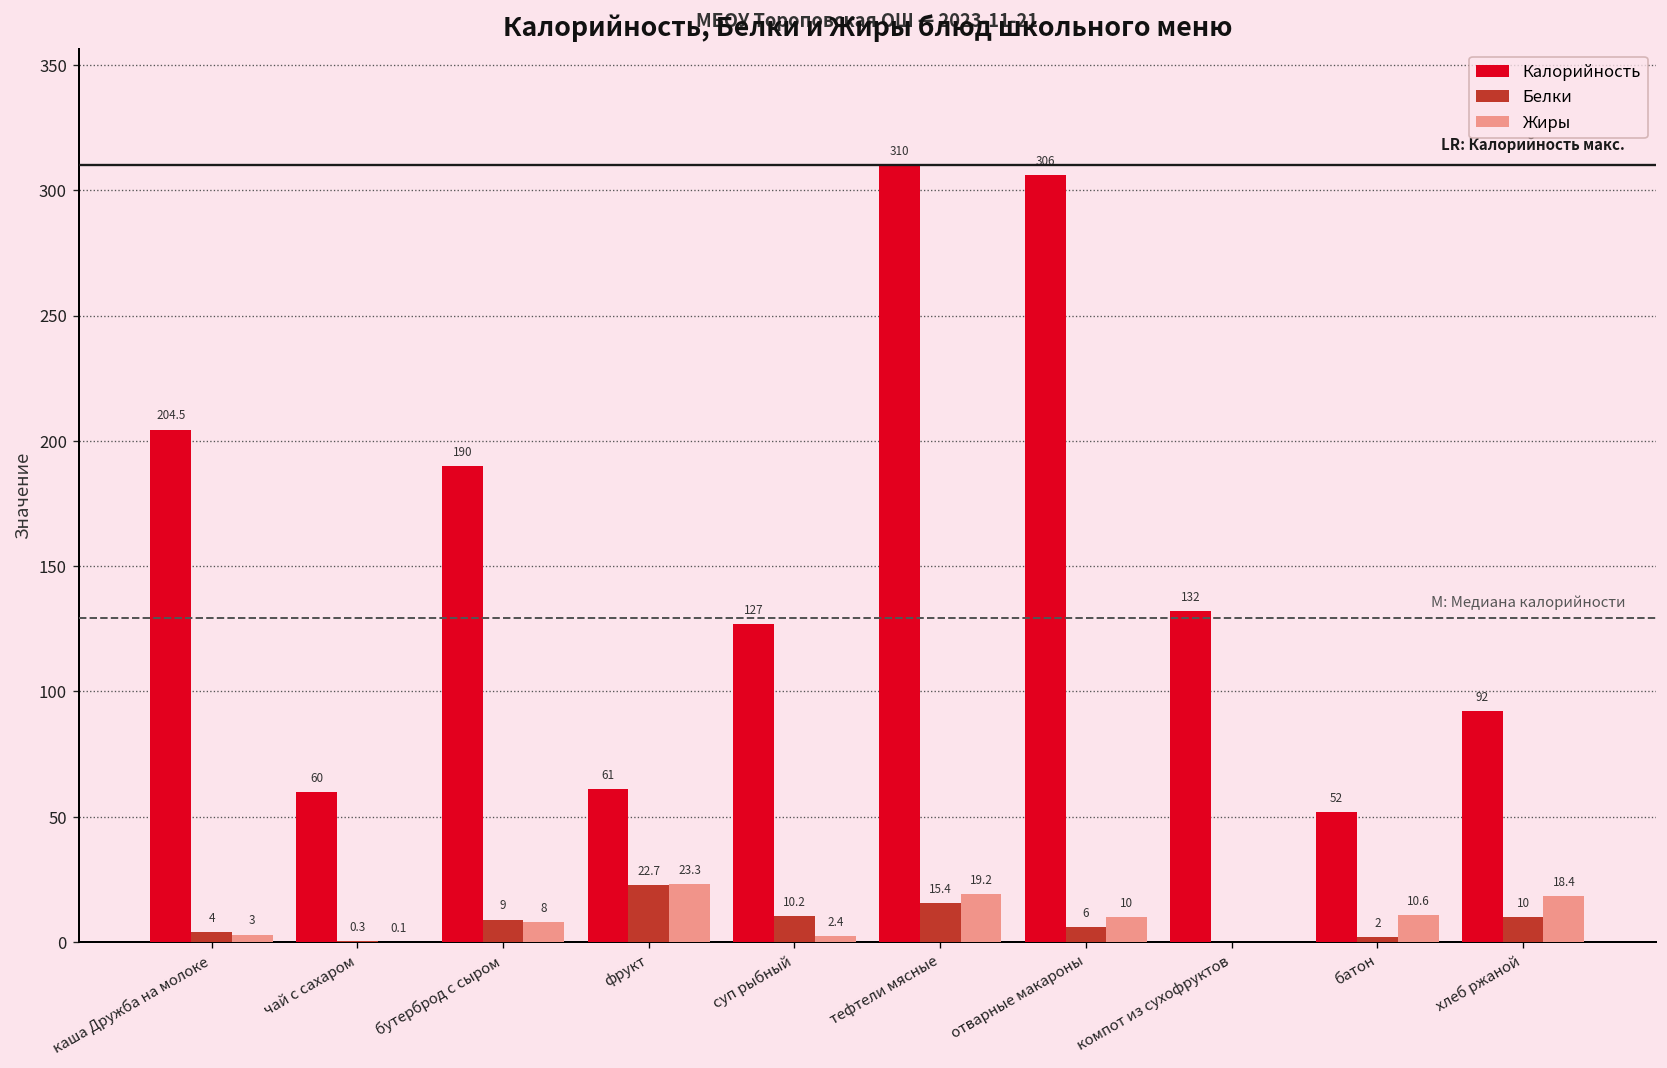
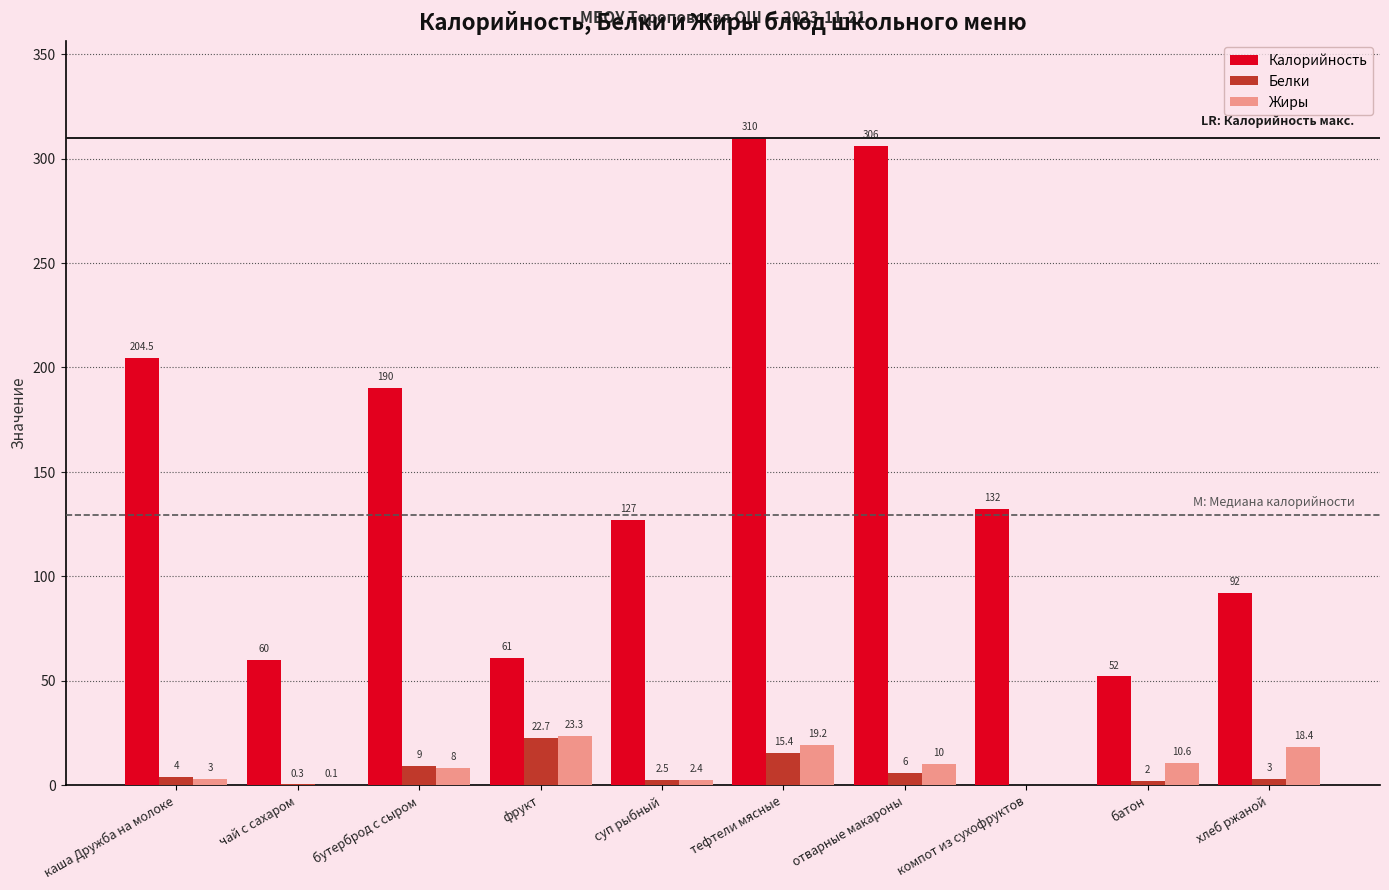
Белки, суп рыбный: 10.2 -> 2.5
Белки, хлеб ржаной: 10 -> 3
